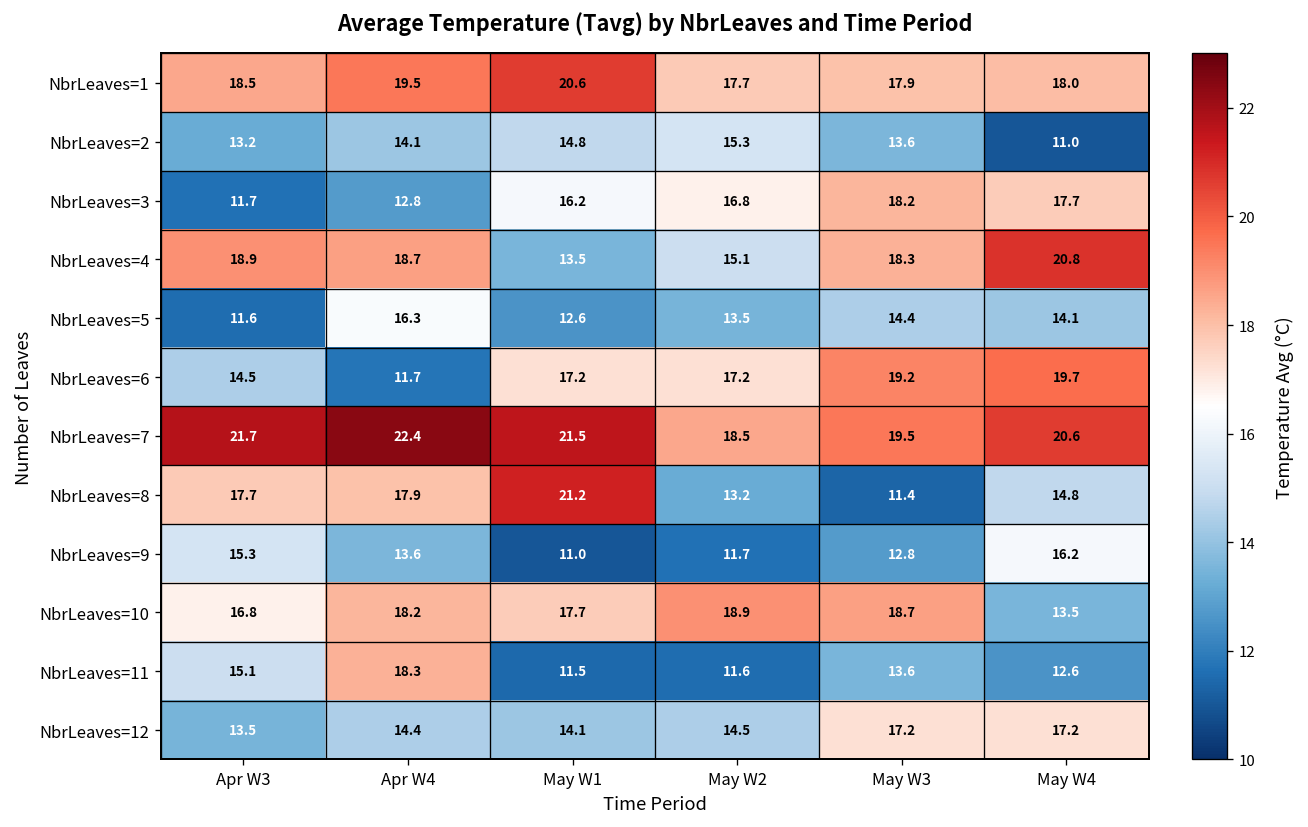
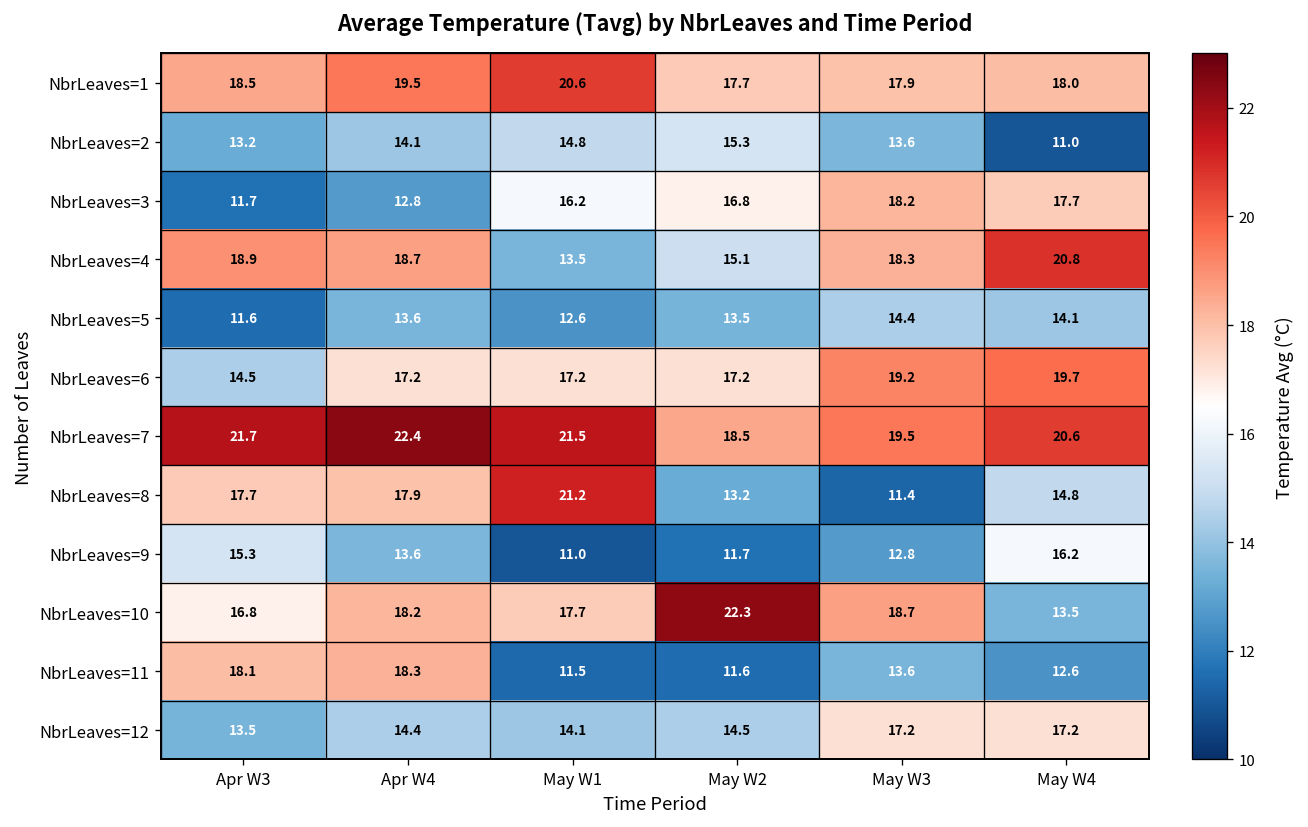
NbrLeaves=5, Apr W4: 16.3 -> 13.6
NbrLeaves=6, Apr W4: 11.7 -> 17.2
NbrLeaves=10, May W2: 18.9 -> 22.3
NbrLeaves=11, Apr W3: 15.1 -> 18.1
